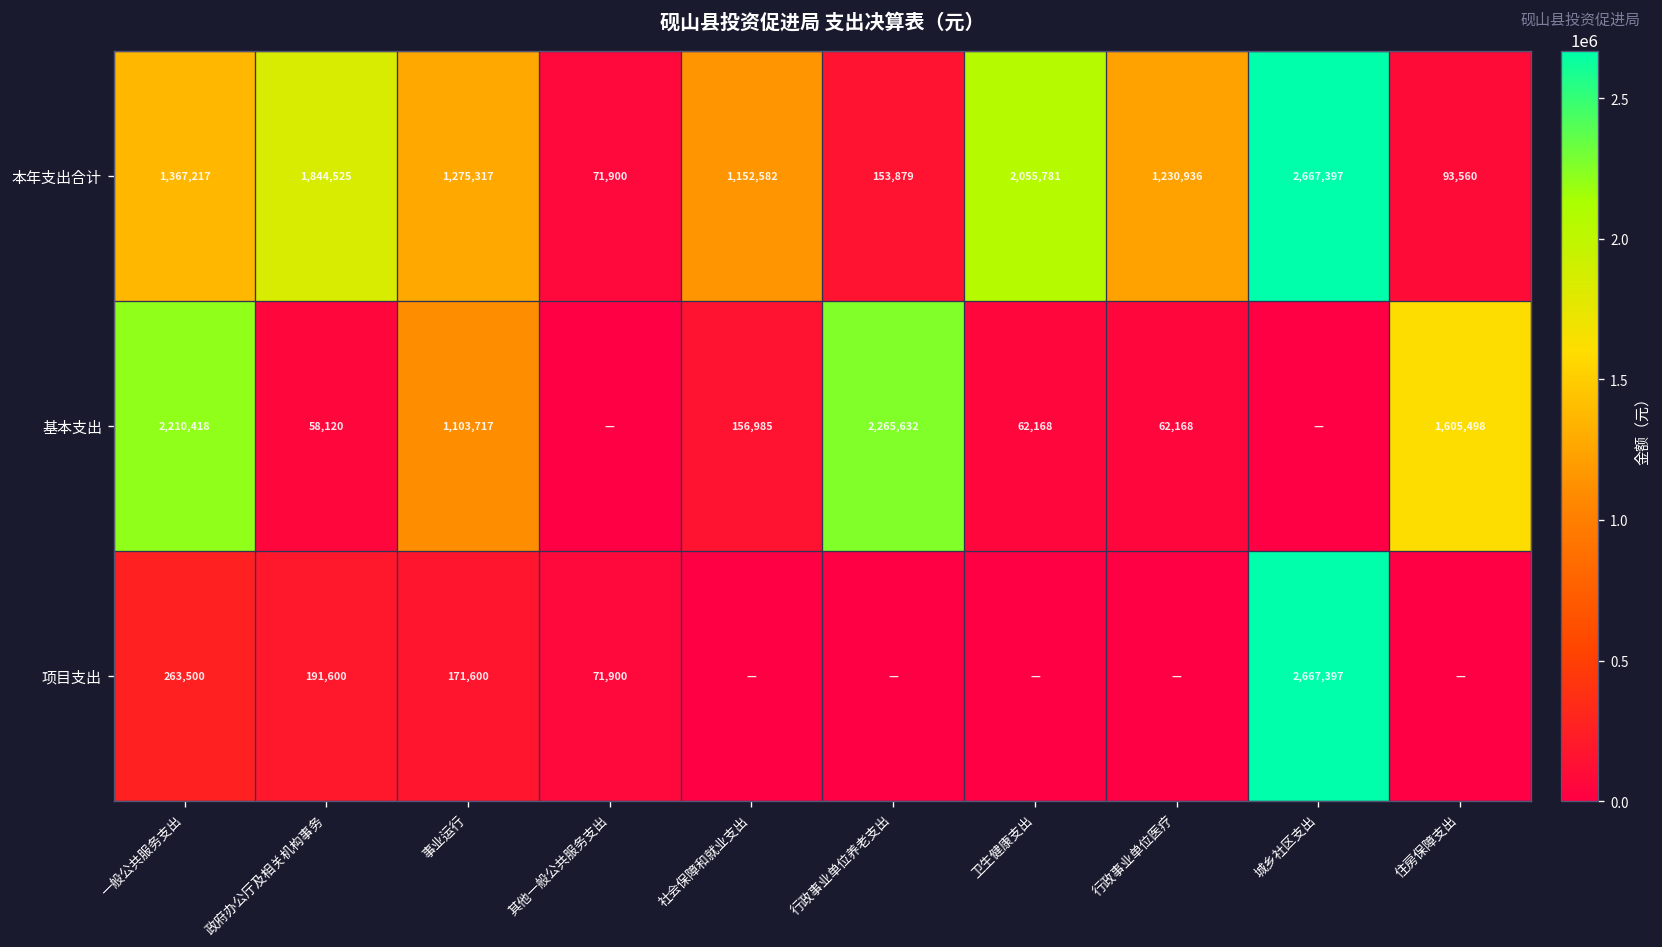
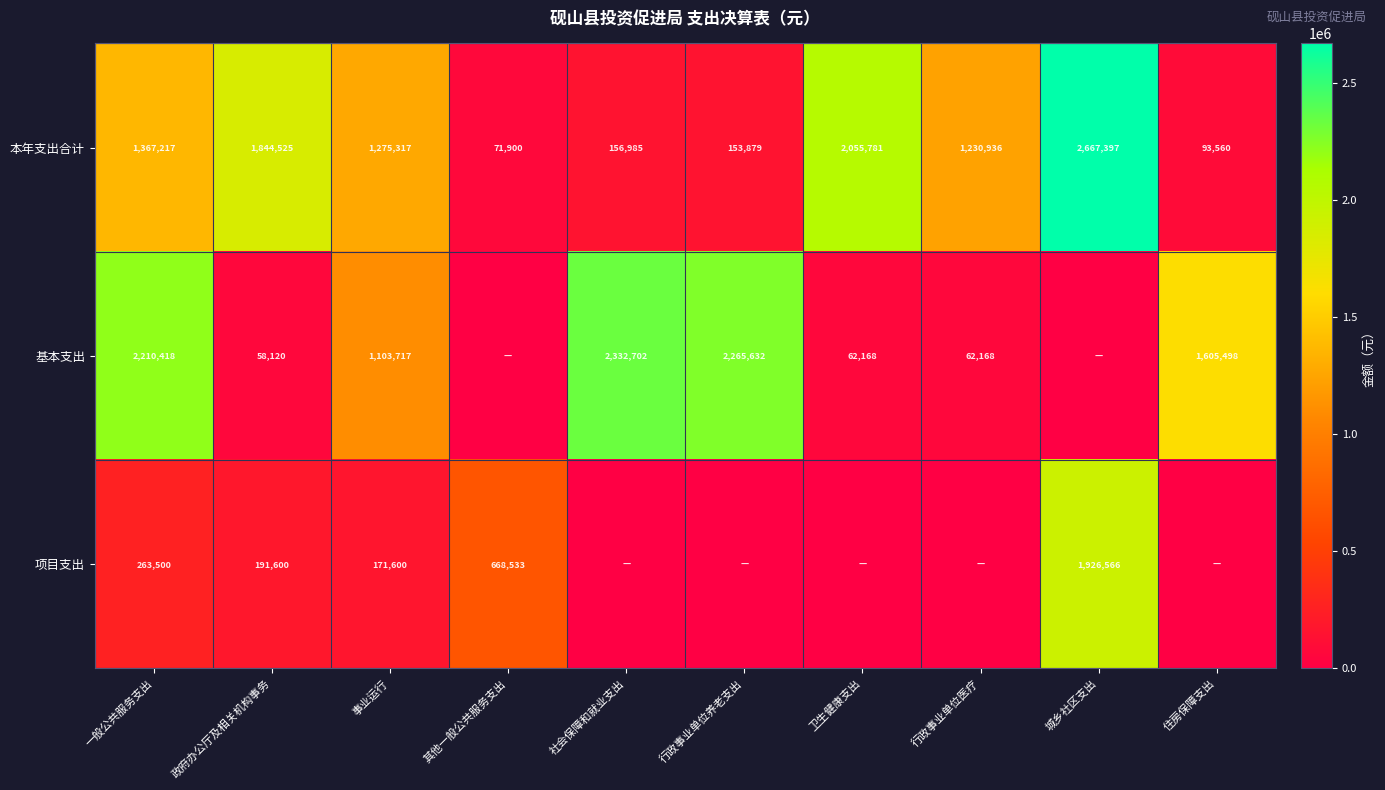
本年支出合计, 社会保障和就业支出: 1,152,582 -> 156,985
基本支出, 社会保障和就业支出: 156,985 -> 2,332,702
项目支出, 其他一般公共服务支出: 71,900 -> 668,533
项目支出, 城乡社区支出: 2,667,397 -> 1,926,566
